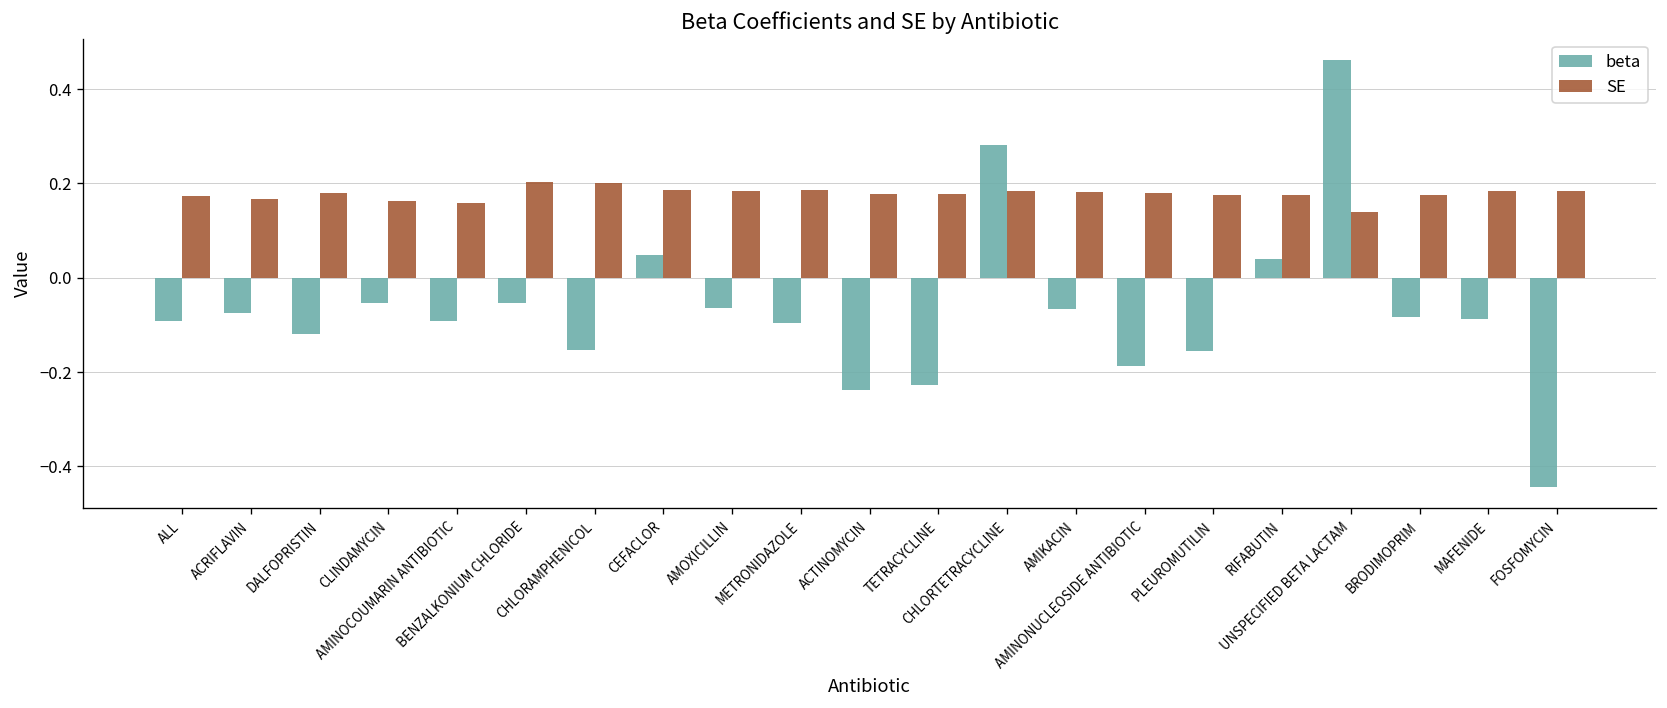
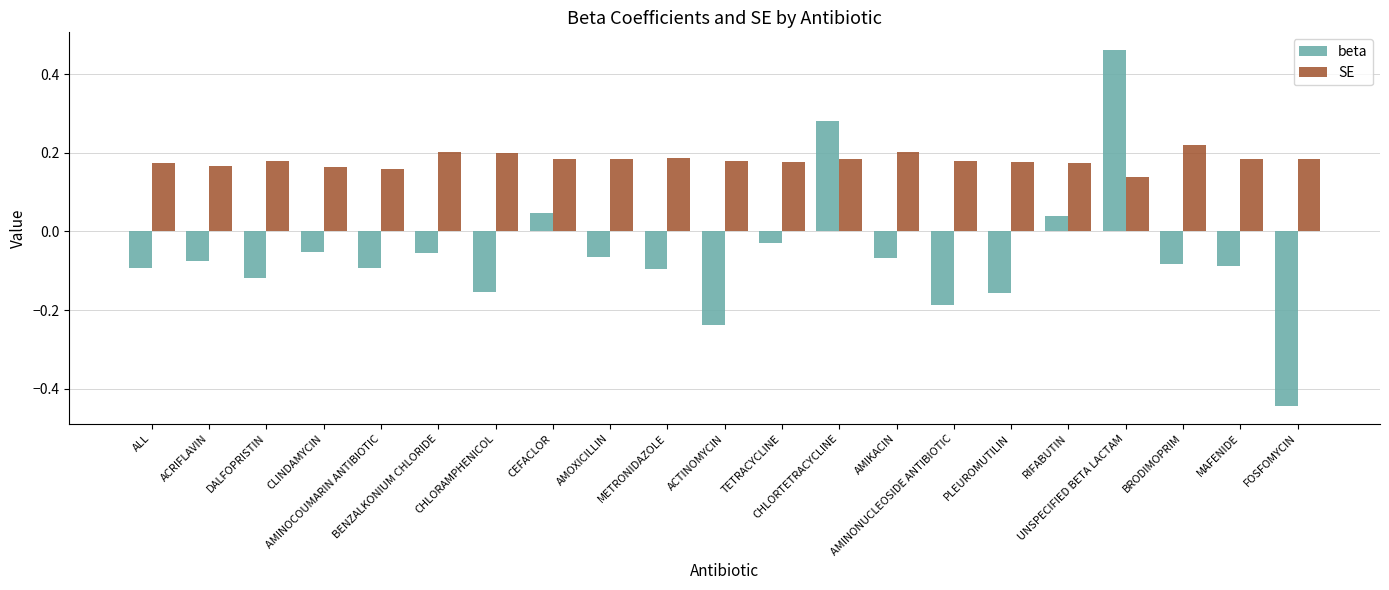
beta, TETRACYCLINE: -0.23 -> -0.03
SE, AMIKACIN: 0.18 -> 0.20
SE, BRODIMOPRIM: 0.18 -> 0.22
